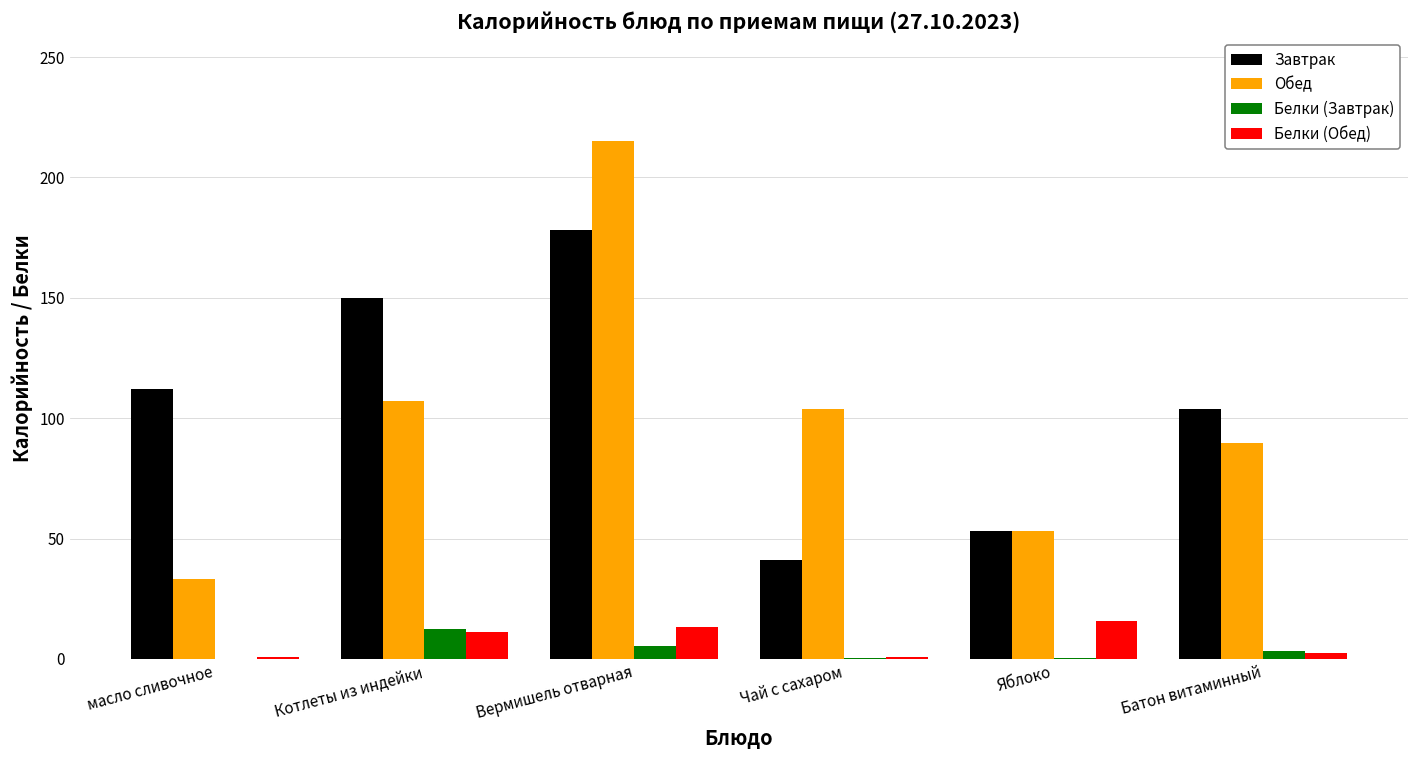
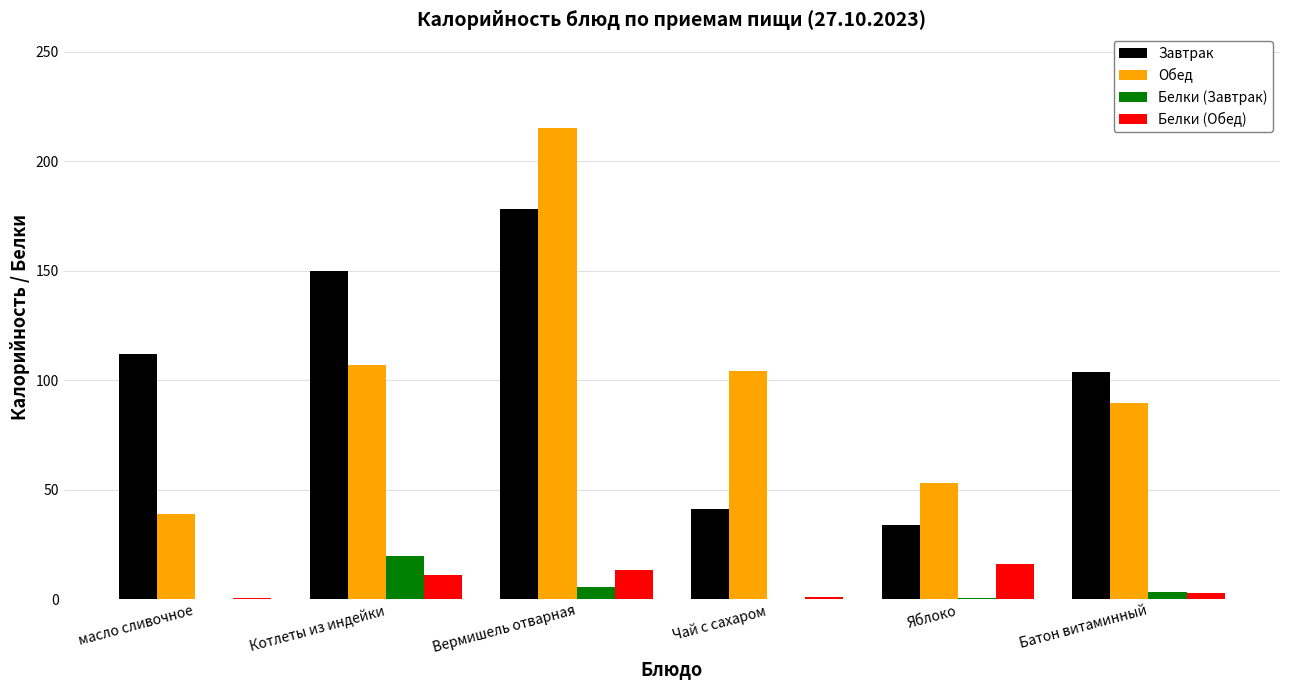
Обед, масло сливочное: 33 -> 39
Белки (Завтрак), Котлеты из индейки: 13 -> 20
Завтрак, Яблоко: 53 -> 34
